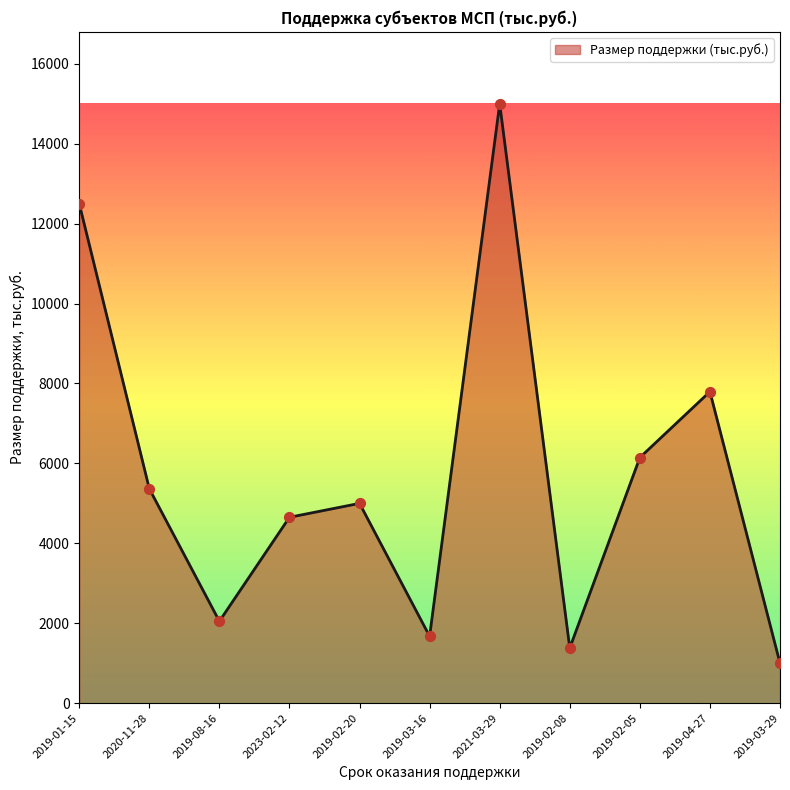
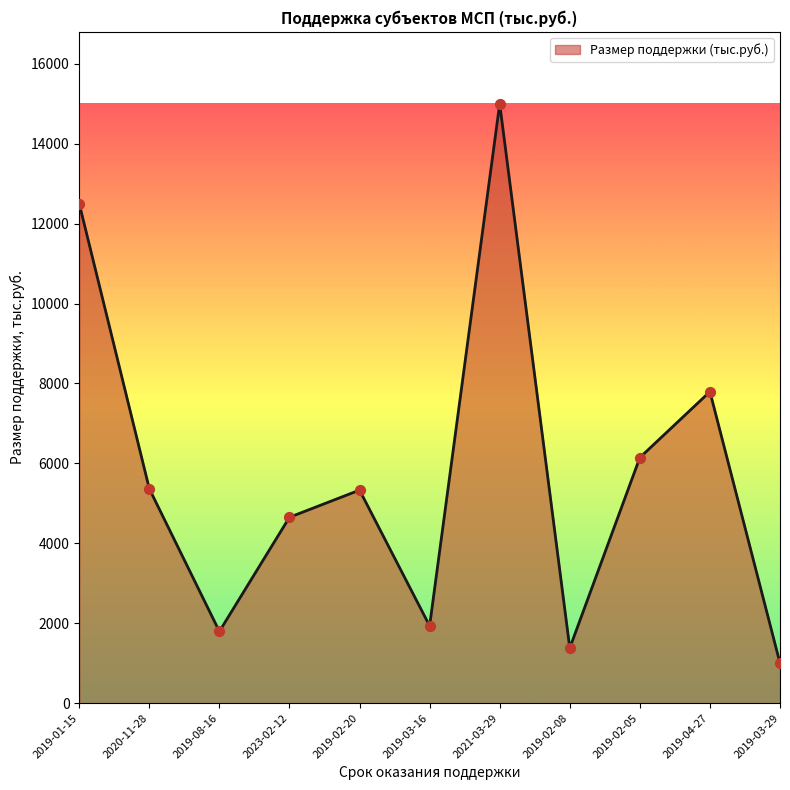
2019-08-16: 2100 -> 1800
2019-02-20: 5000 -> 5300
2019-03-16: 1700 -> 1900
